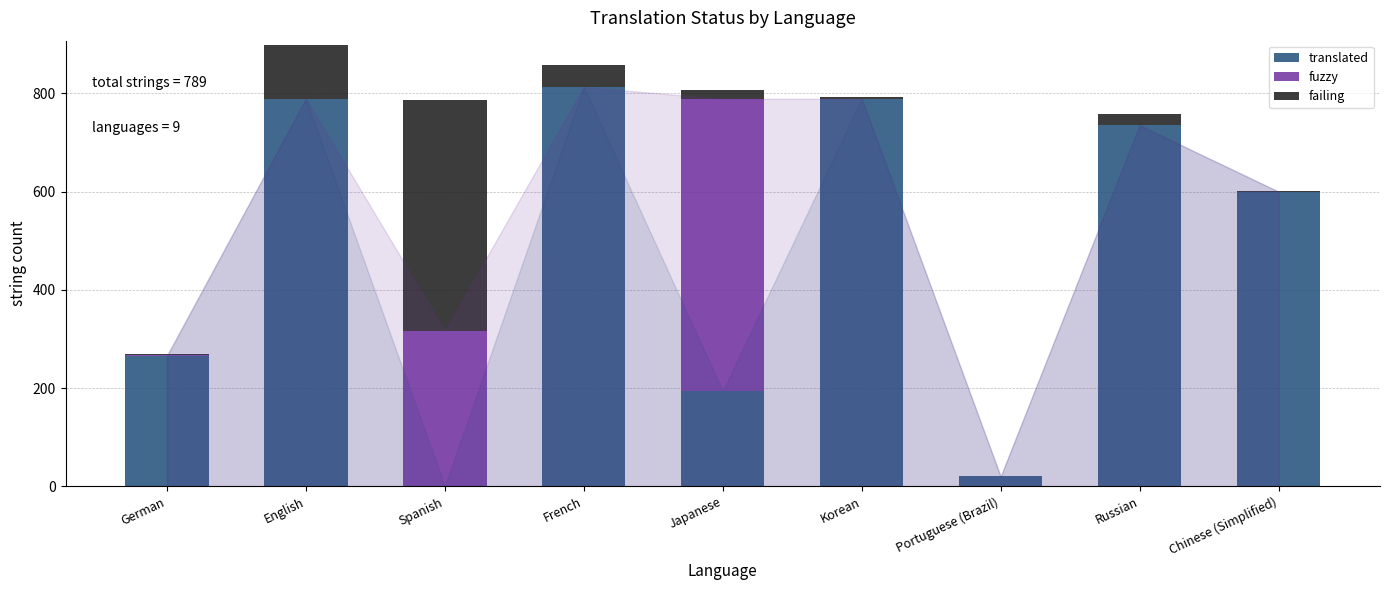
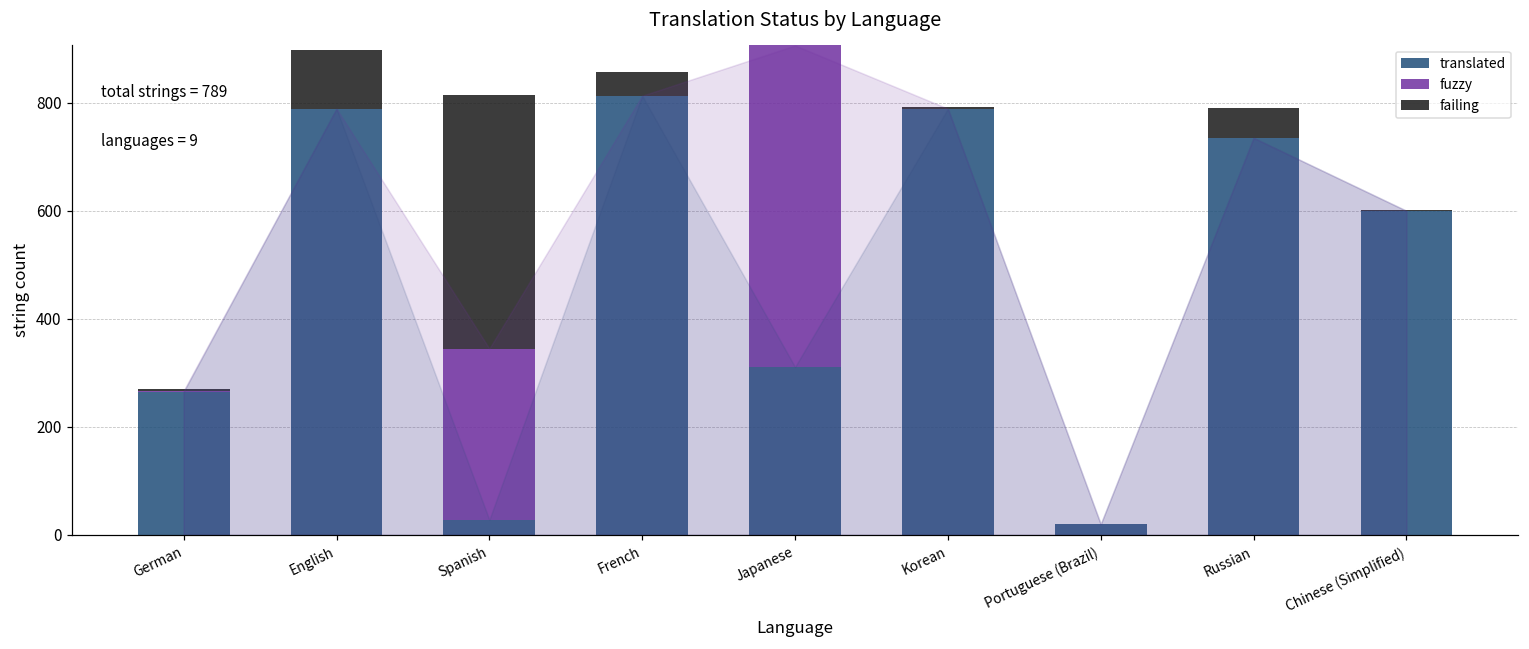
translated, Spanish: 0 -> 30
translated, Japanese: 190 -> 310
failing, Russian: 20 -> 60
